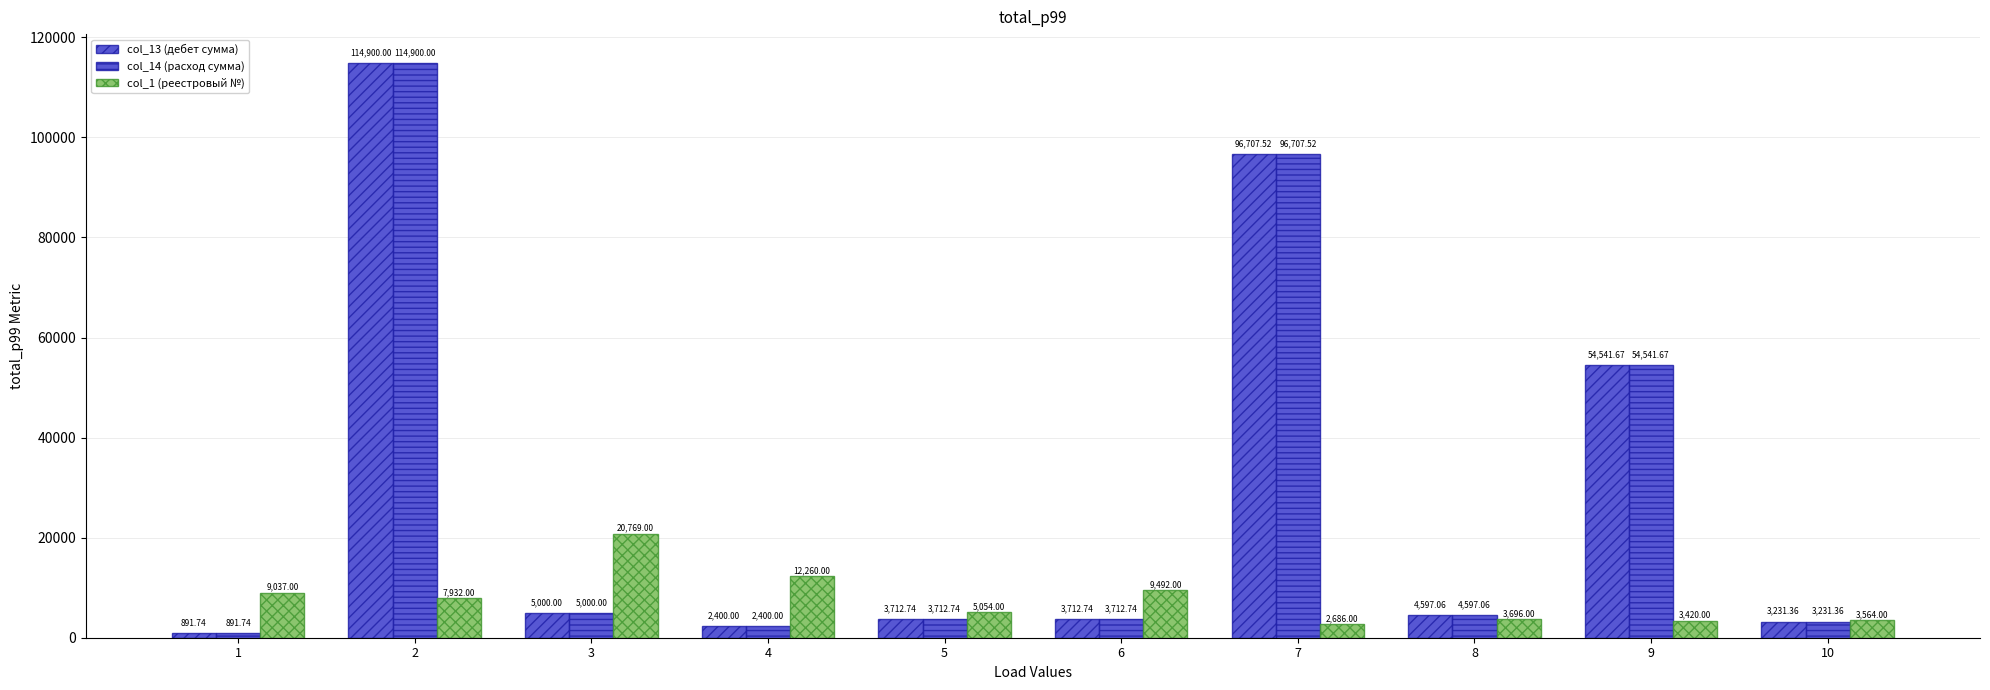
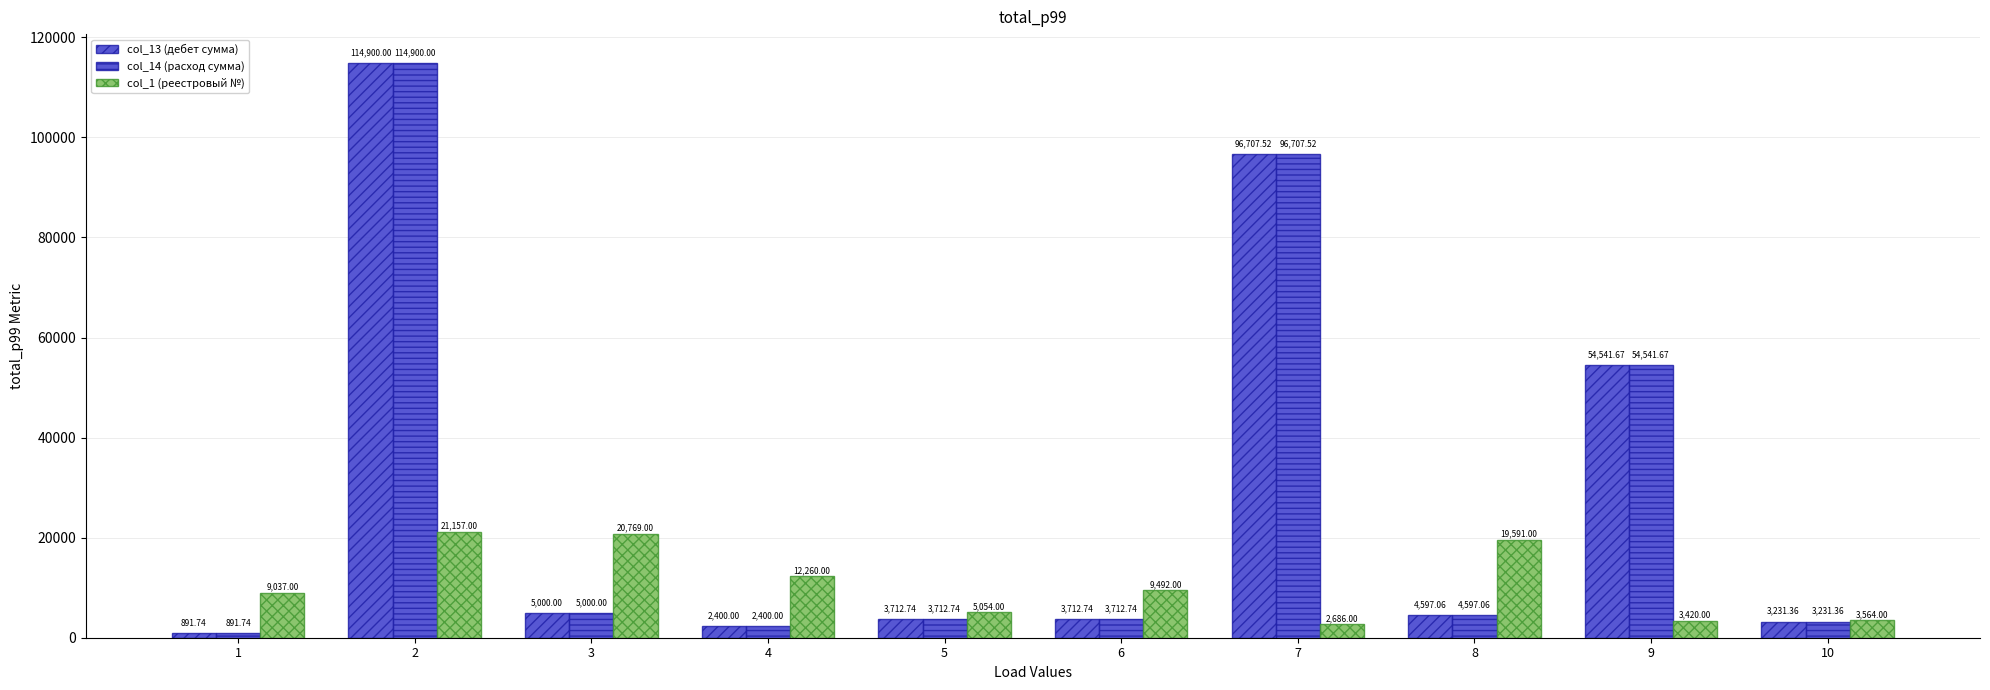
col_1 (реестровый №), 2: 7,932.00 -> 21,157.00
col_1 (реестровый №), 8: 3,696.00 -> 19,591.00
